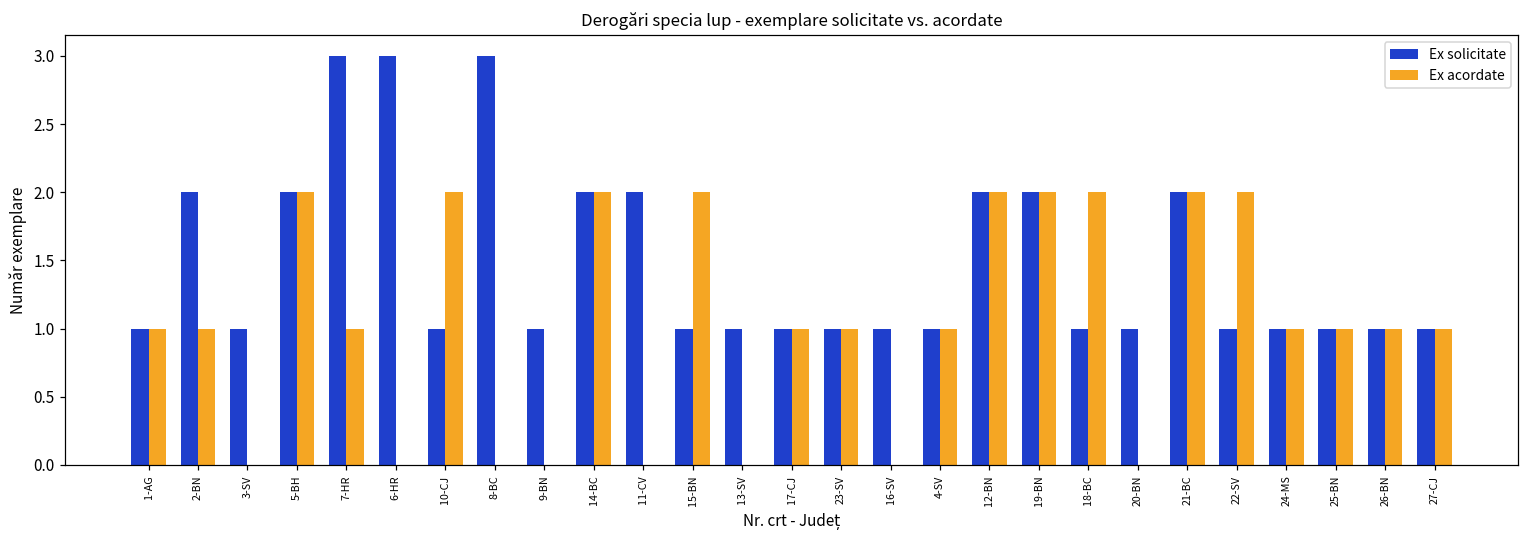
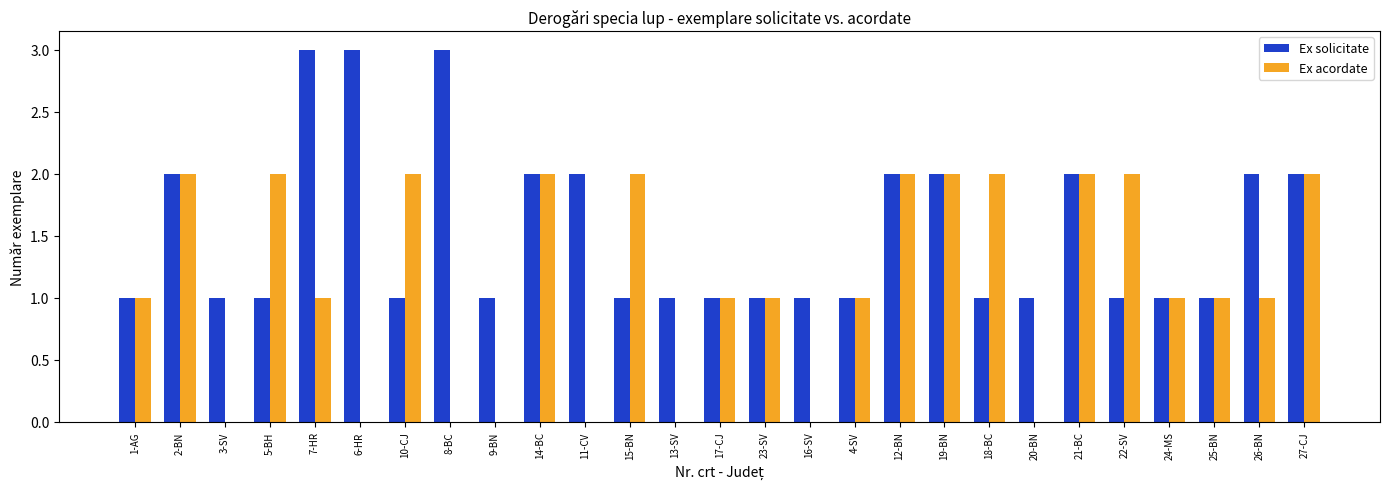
Ex acordate, 2-BN: 1 -> 2
Ex solicitate, 5-BH: 2 -> 1
Ex solicitate, 26-BN: 1 -> 2
Ex solicitate, 27-CJ: 1 -> 2
Ex acordate, 27-CJ: 1 -> 2
